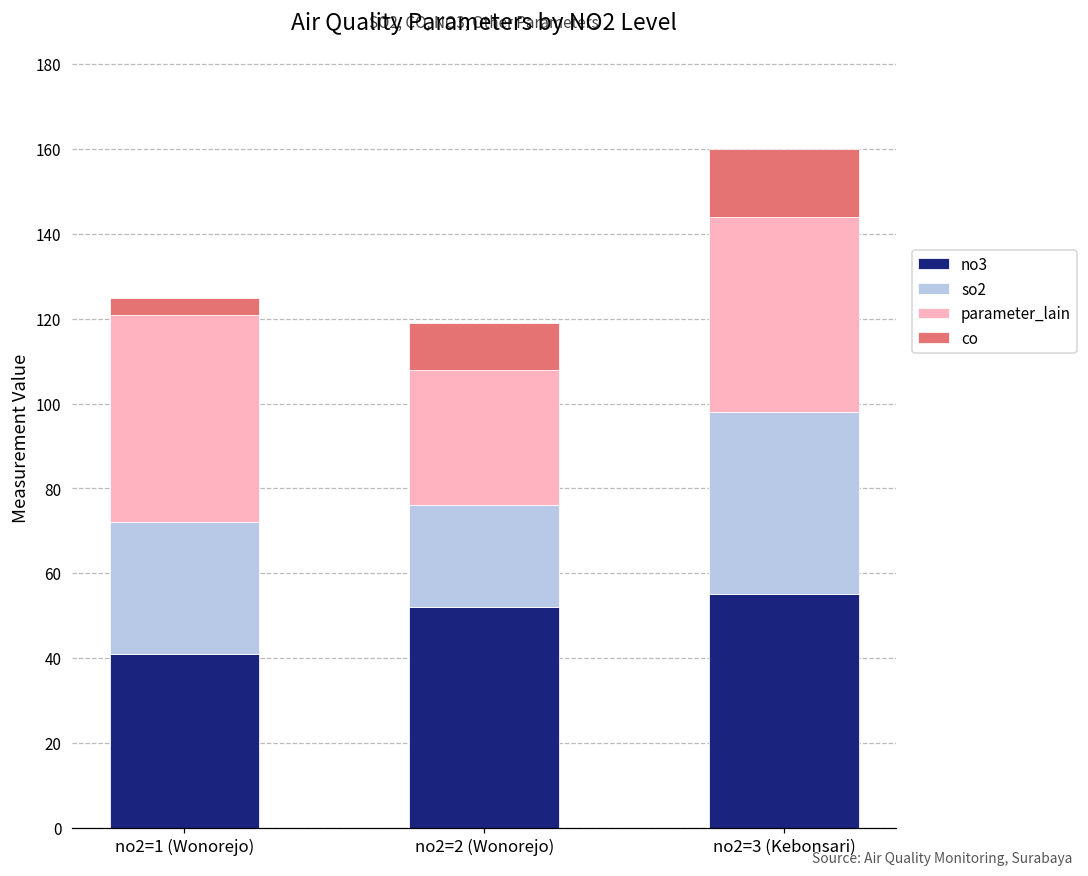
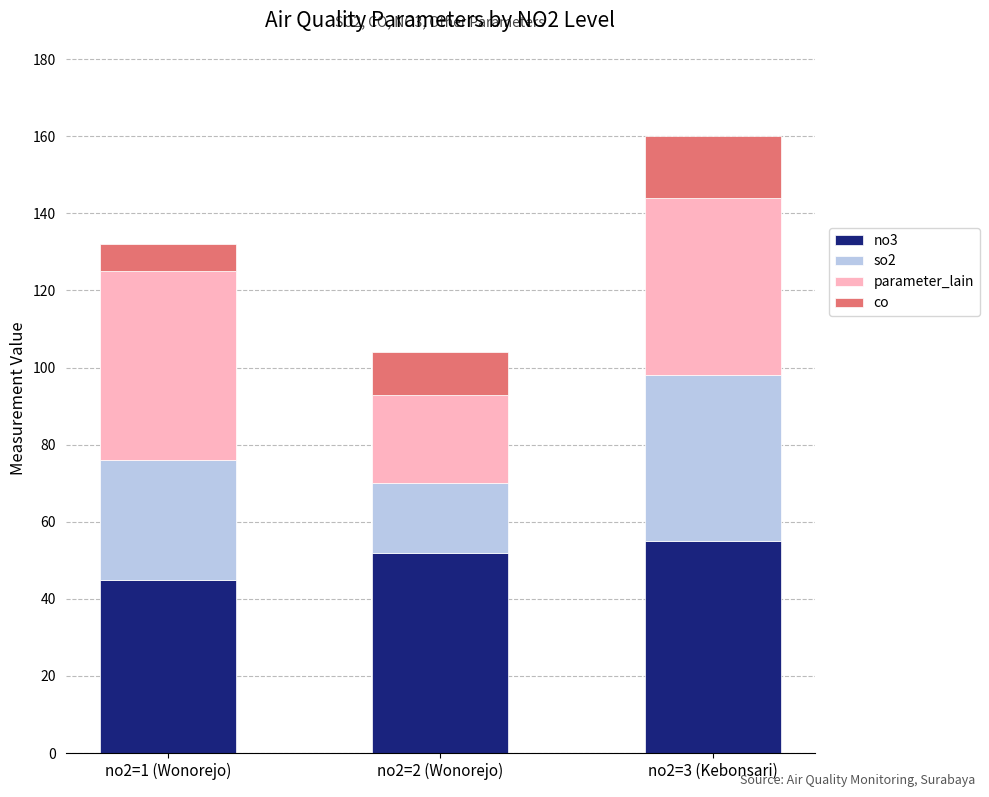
no3, no2=1 (Wonorejo): 41 -> 45
co, no2=1 (Wonorejo): 4 -> 7
so2, no2=2 (Wonorejo): 24 -> 18
parameter_lain, no2=2 (Wonorejo): 32 -> 23
